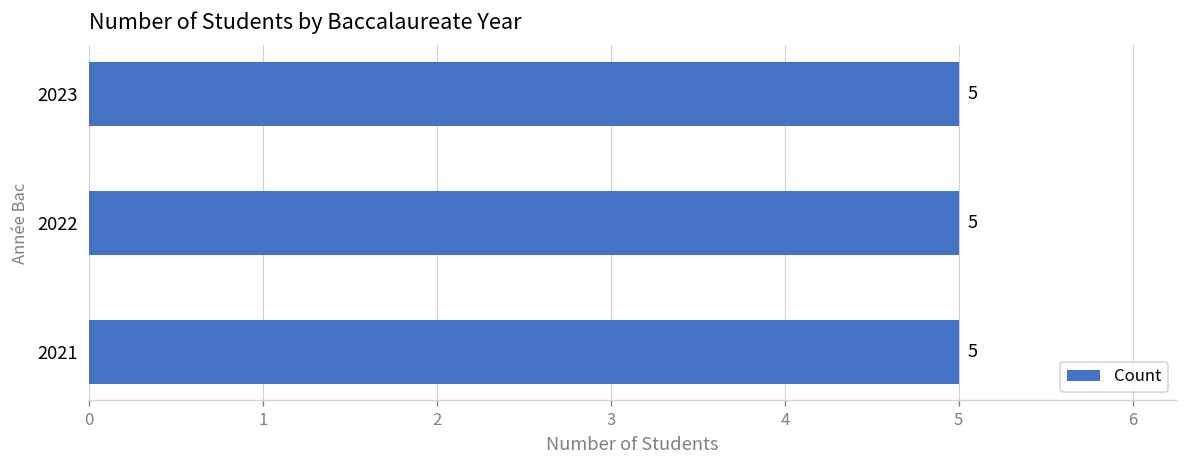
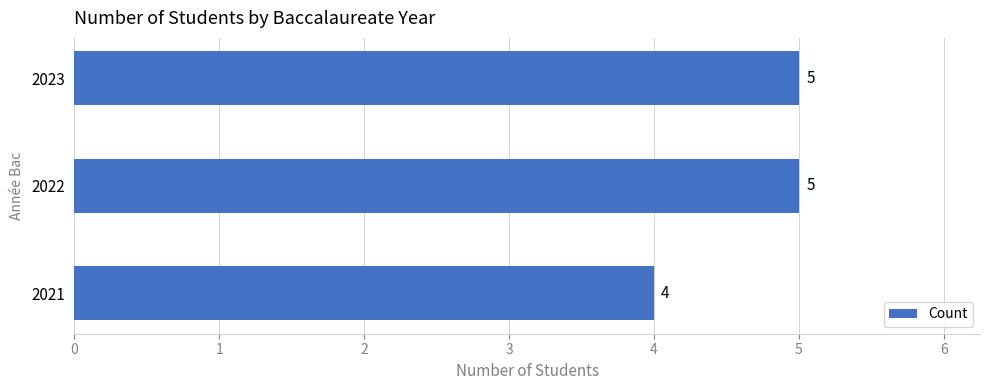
2021: 5 -> 4
